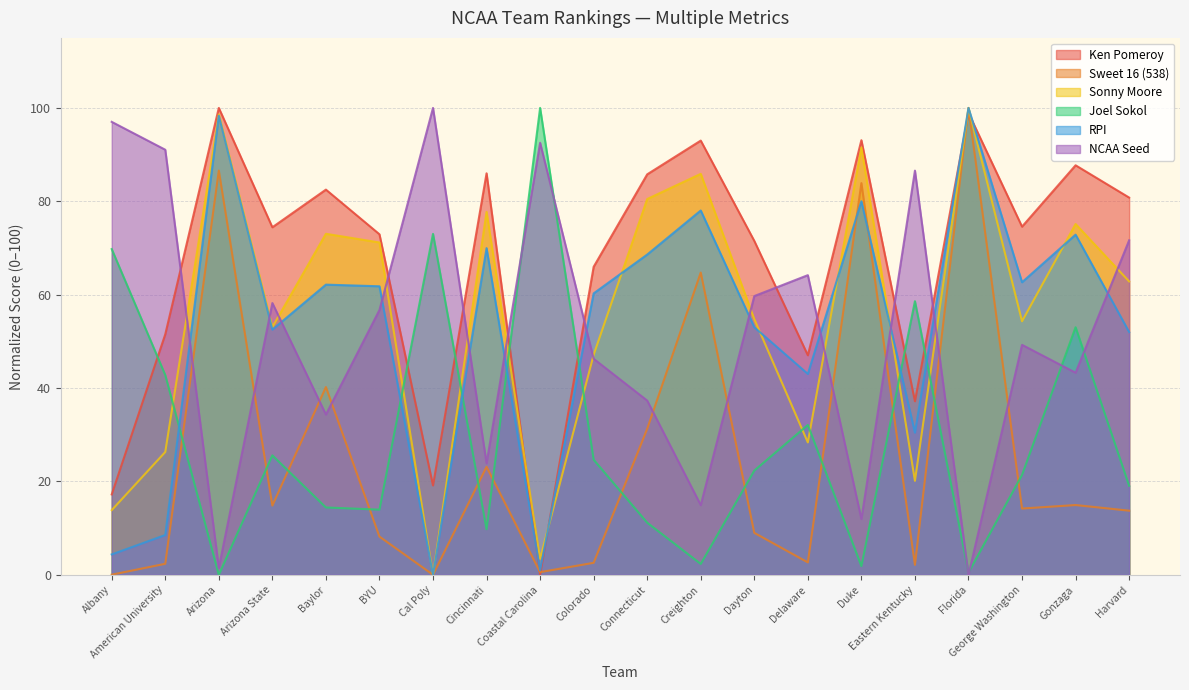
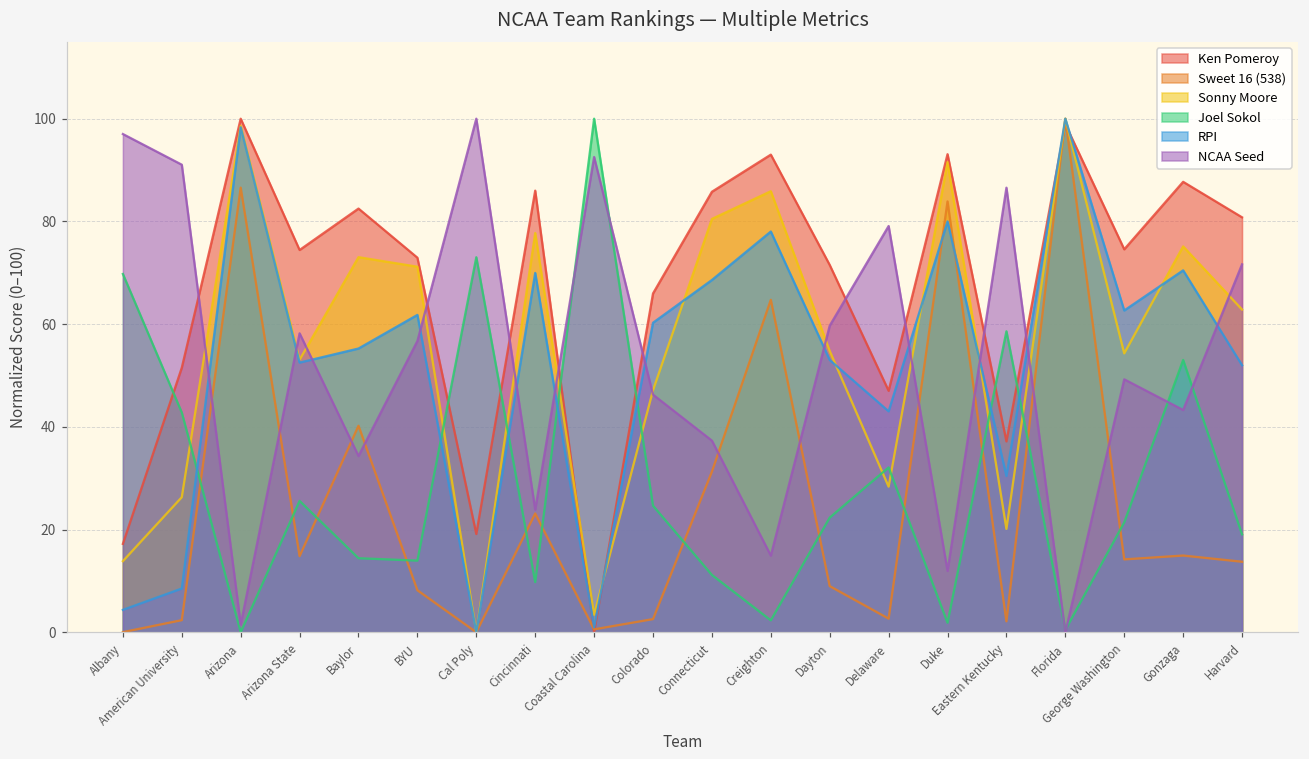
RPI, Baylor: 62 -> 55
NCAA Seed, Delaware: 64 -> 79
RPI, Gonzaga: 73 -> 70
